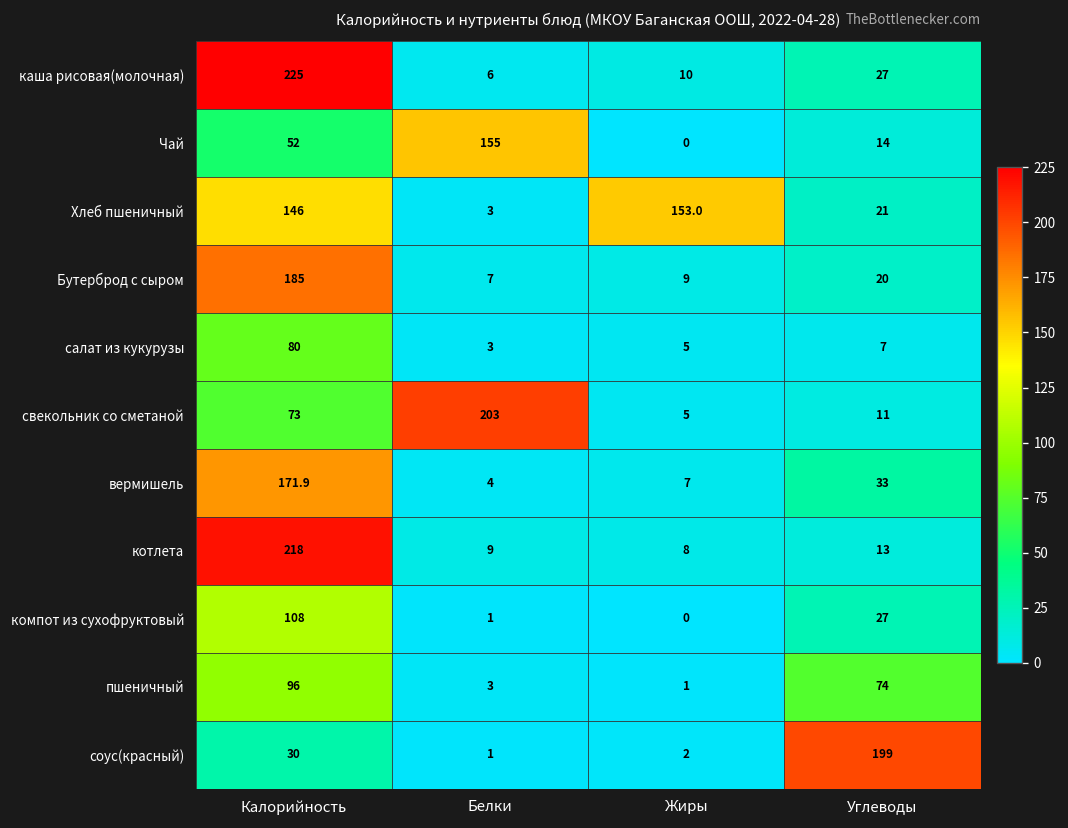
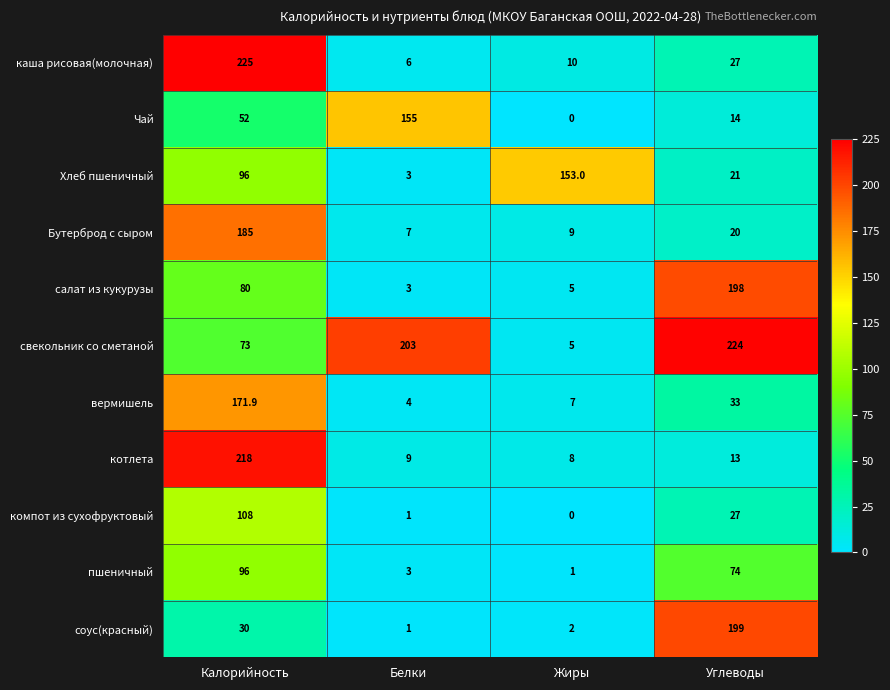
Хлеб пшеничный, Калорийность: 146 -> 96
салат из кукурузы, Углеводы: 7 -> 198
свекольник со сметаной, Углеводы: 11 -> 224
